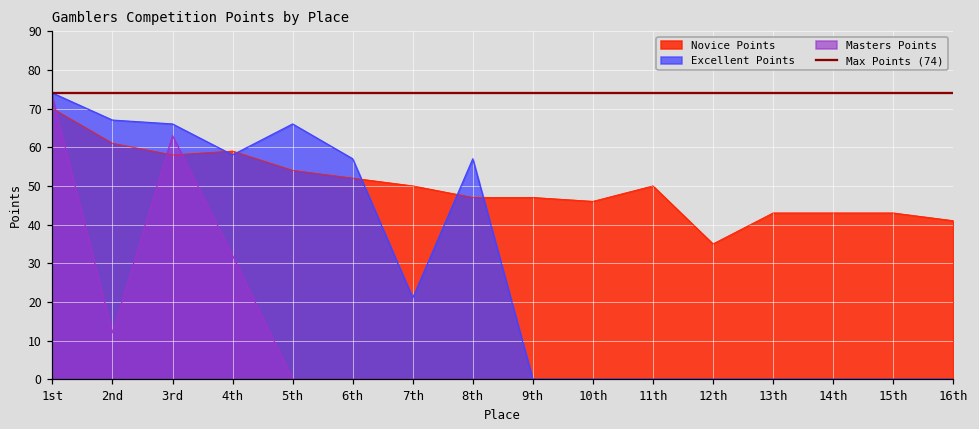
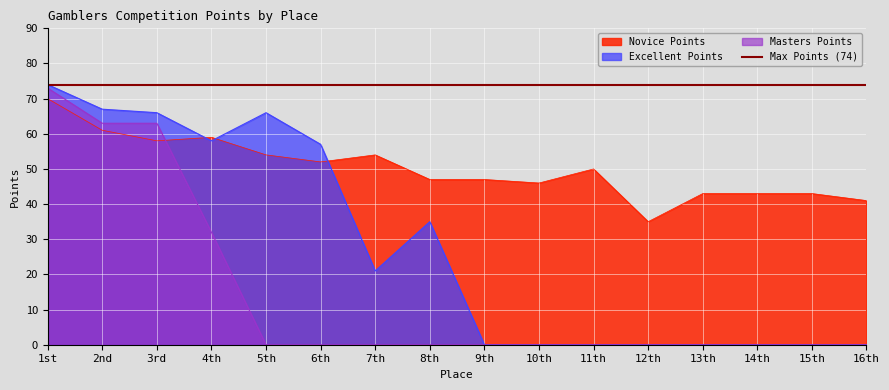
Masters Points, 2nd: 12 -> 63
Novice Points, 7th: 50 -> 54
Excellent Points, 8th: 57 -> 35
